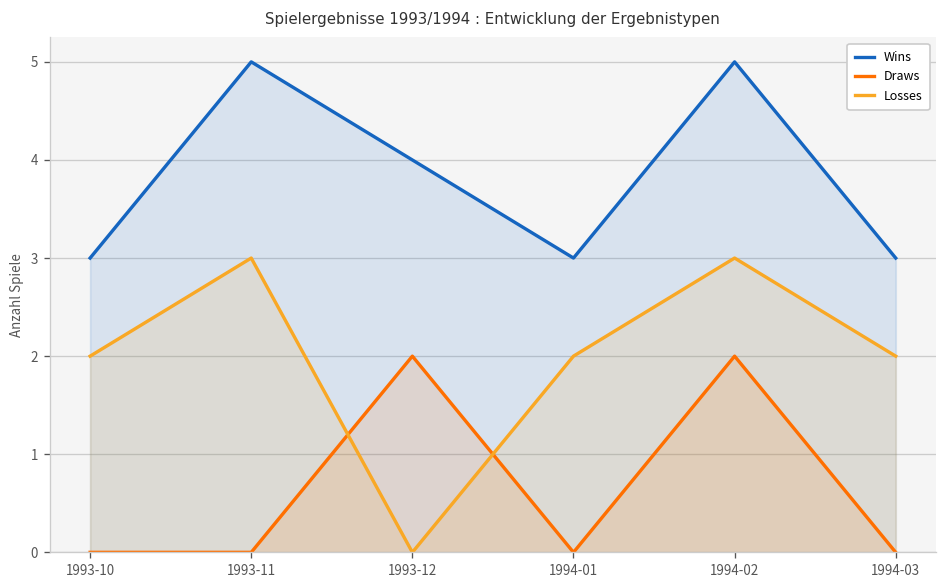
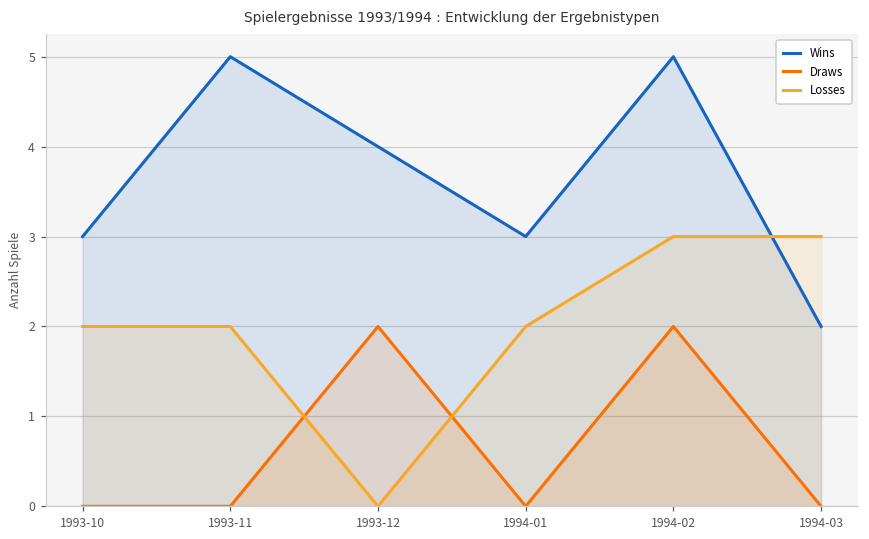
Losses, 1993-11: 3 -> 2
Wins, 1994-03: 3 -> 2
Losses, 1994-03: 2 -> 3
